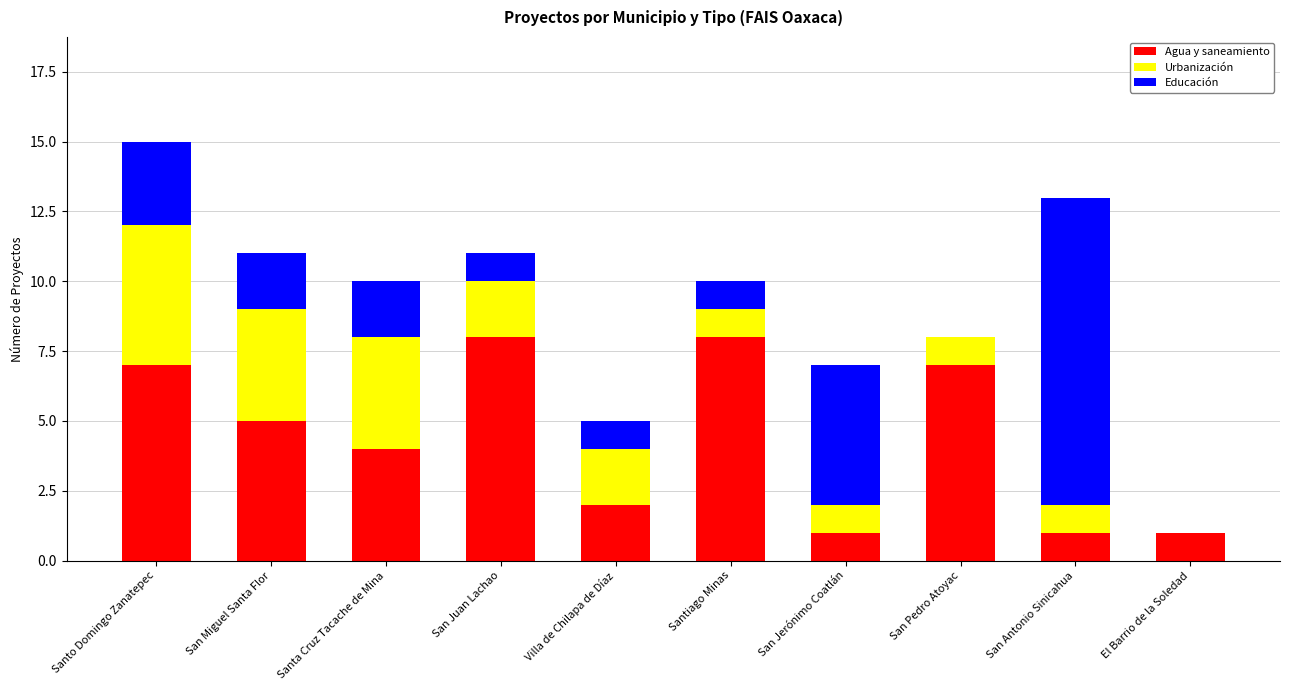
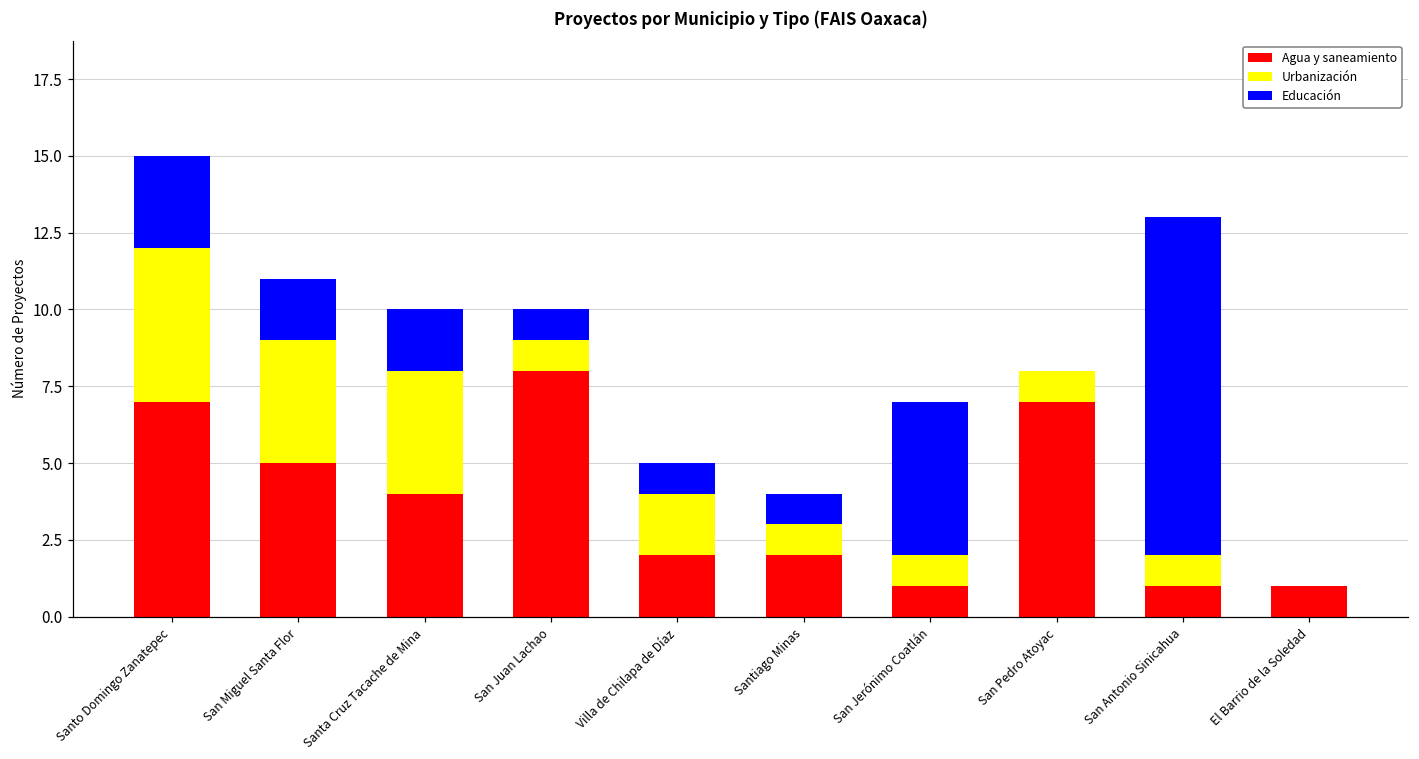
Urbanización, San Juan Lachao: 2 -> 1
Agua y saneamiento, Santiago Minas: 8 -> 2
